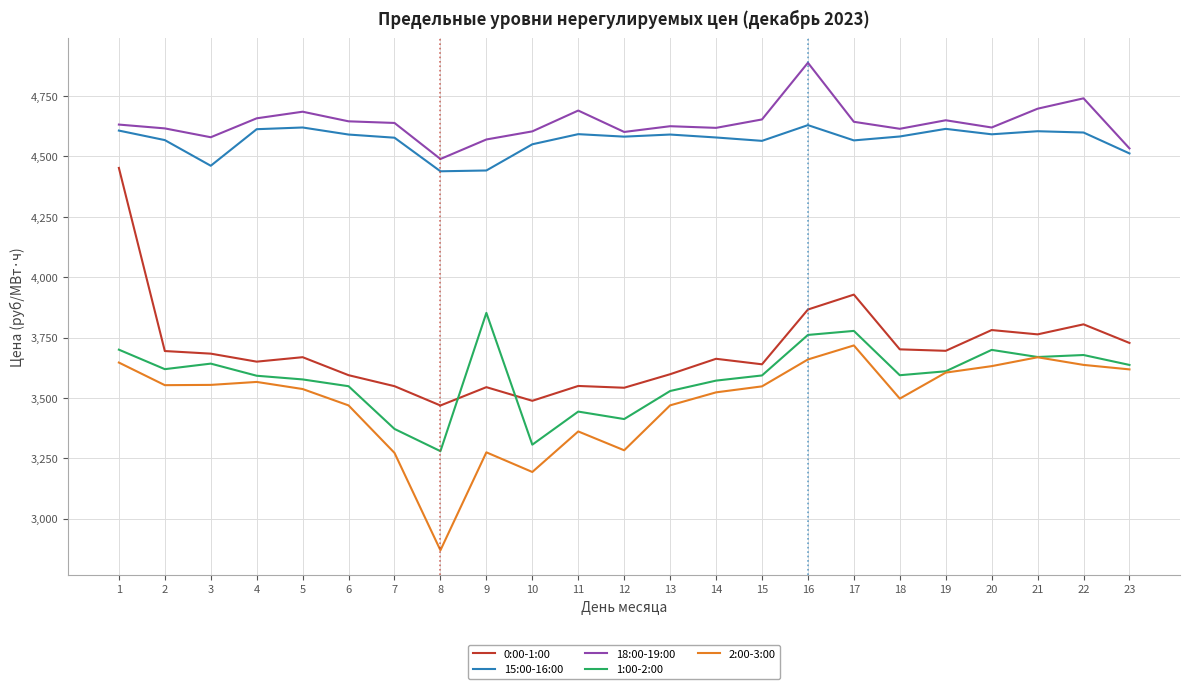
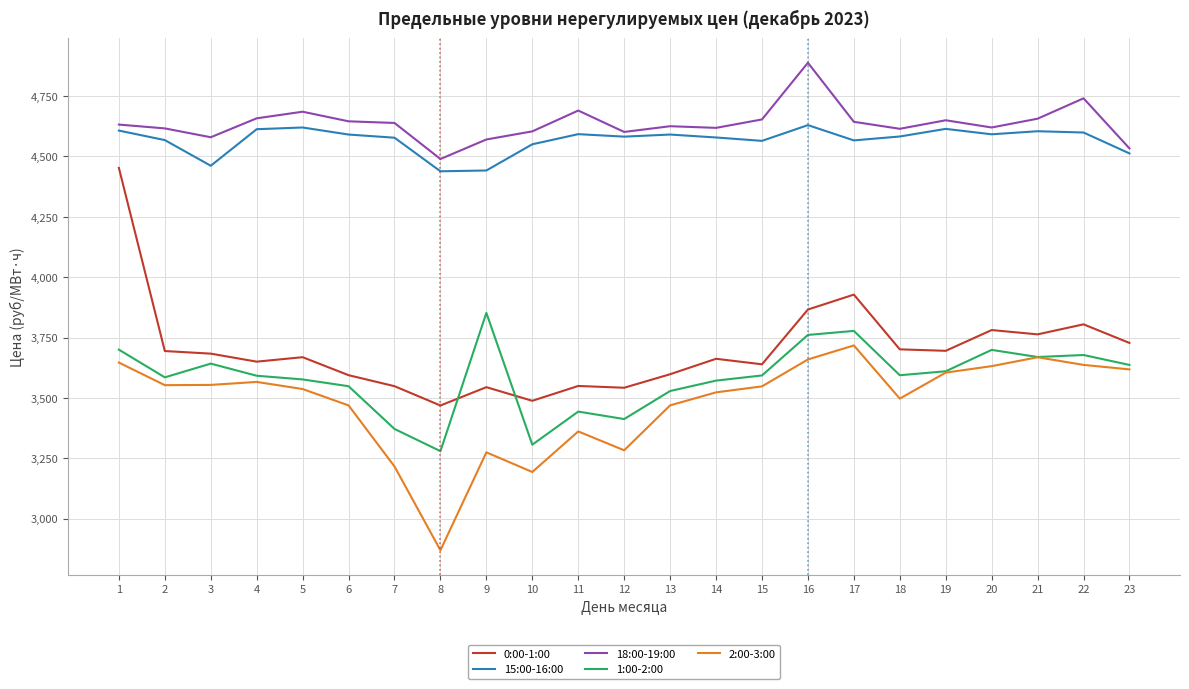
1:00-2:00, 2: 3,620 -> 3,590
2:00-3:00, 7: 3,270 -> 3,220
18:00-19:00, 21: 4,700 -> 4,660
